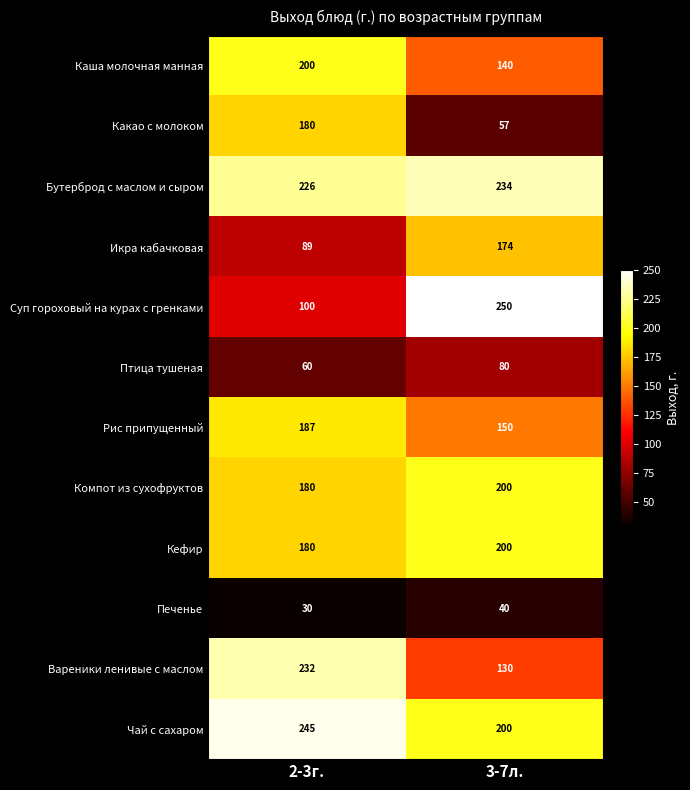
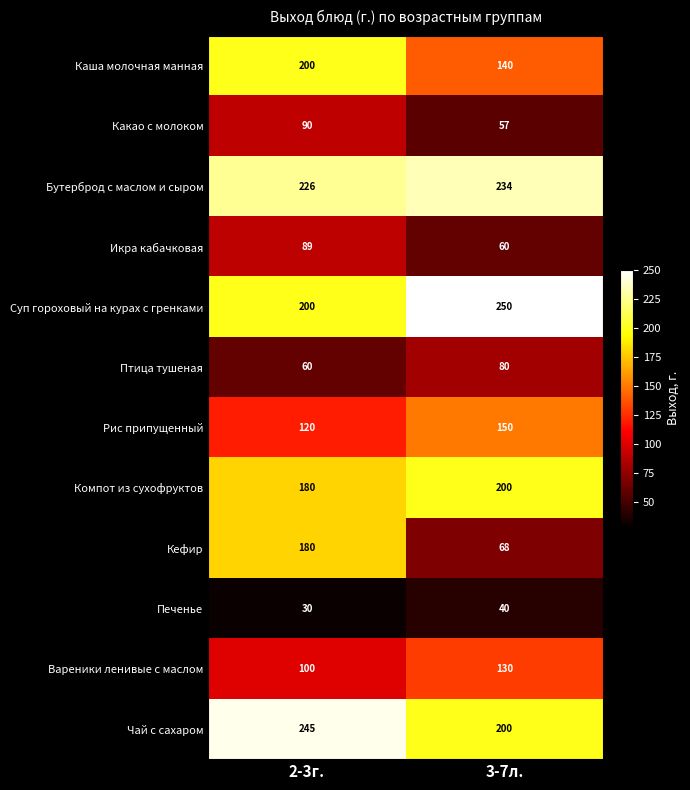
Какао с молоком, 2-3г.: 180 -> 90
Икра кабачковая, 3-7л.: 174 -> 60
Суп гороховый на курах с гренками, 2-3г.: 100 -> 200
Рис припущенный, 2-3г.: 187 -> 120
Кефир, 3-7л.: 200 -> 68
Вареники ленивые с маслом, 2-3г.: 232 -> 100
